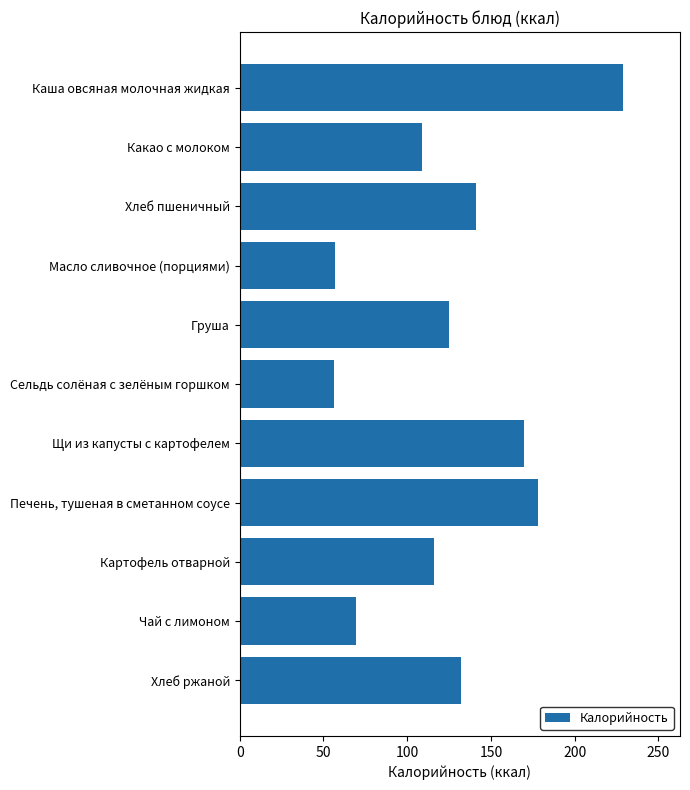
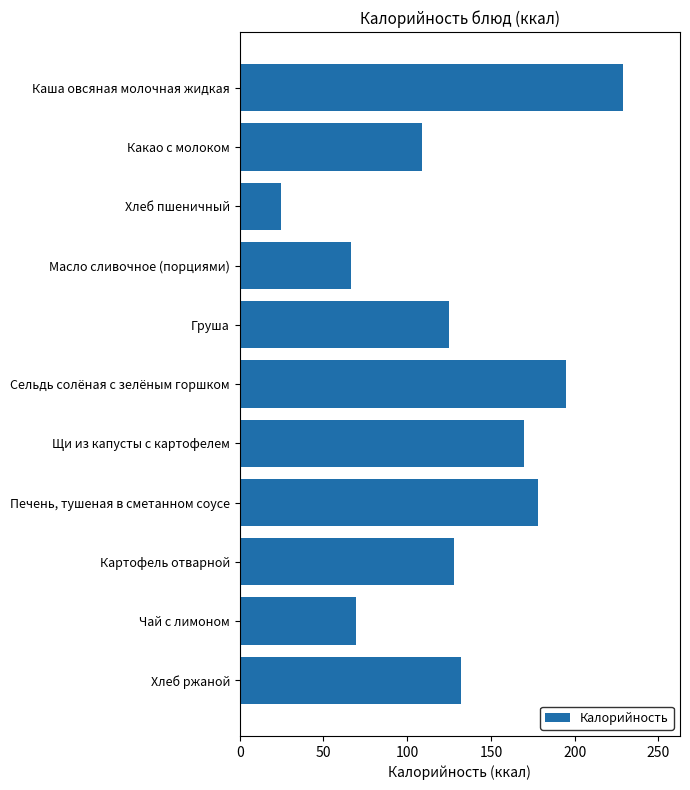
Хлеб пшеничный: 141 -> 25
Масло сливочное (порциями): 57 -> 66
Сельдь солёная с зелёным горшком: 57 -> 195
Картофель отварной: 116 -> 128
